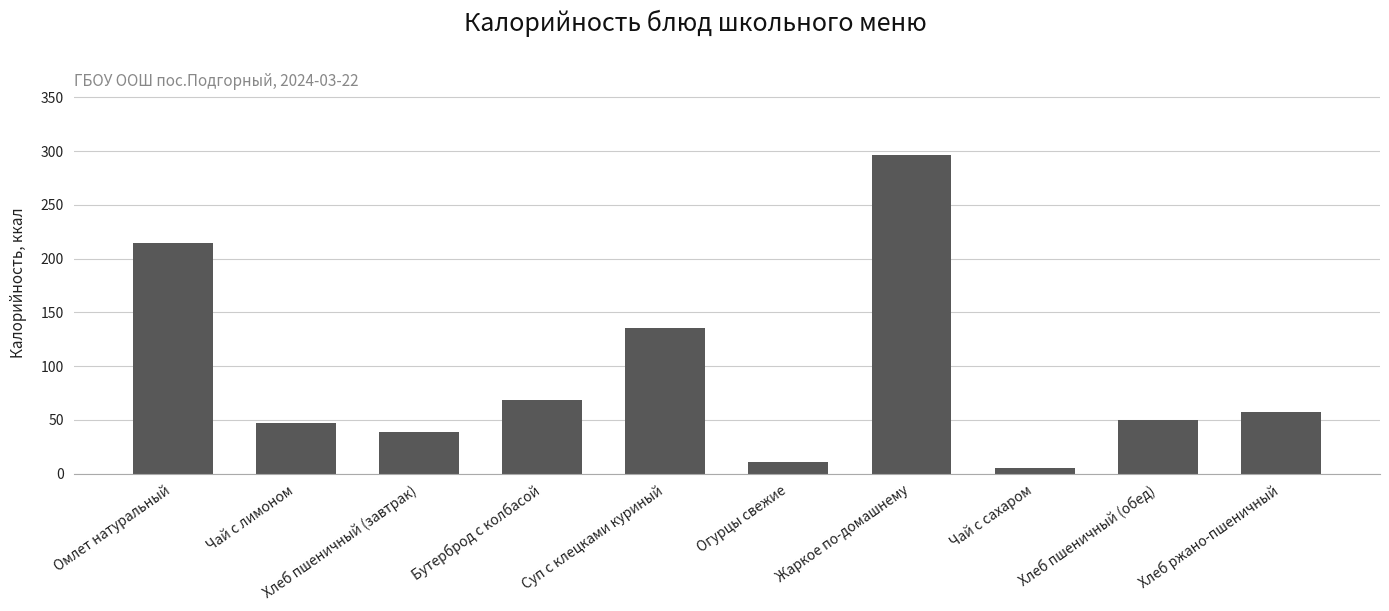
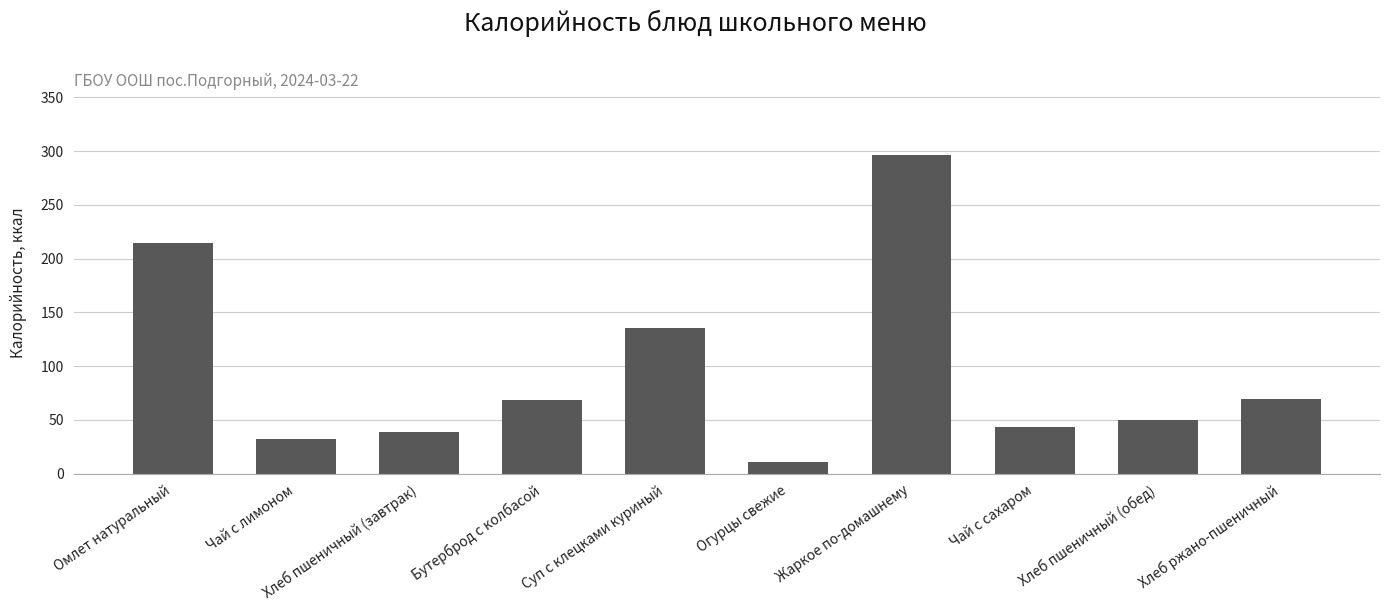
Чай с лимоном: 47 -> 32
Чай с сахаром: 5 -> 43
Хлеб ржано-пшеничный: 57 -> 69
